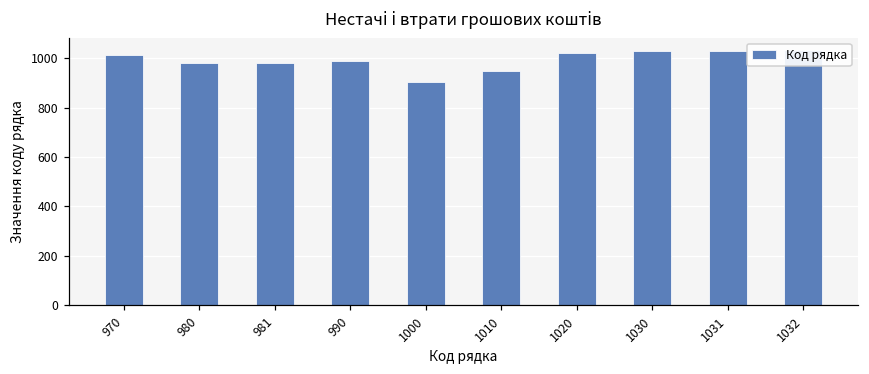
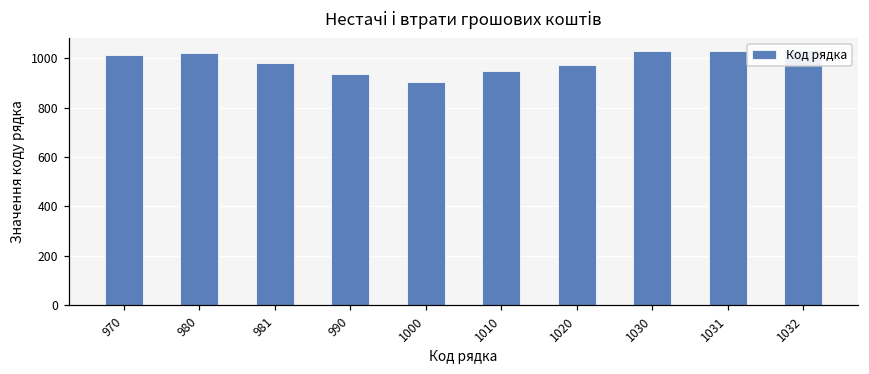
980: 980 -> 1020
990: 990 -> 940
1020: 1020 -> 970
